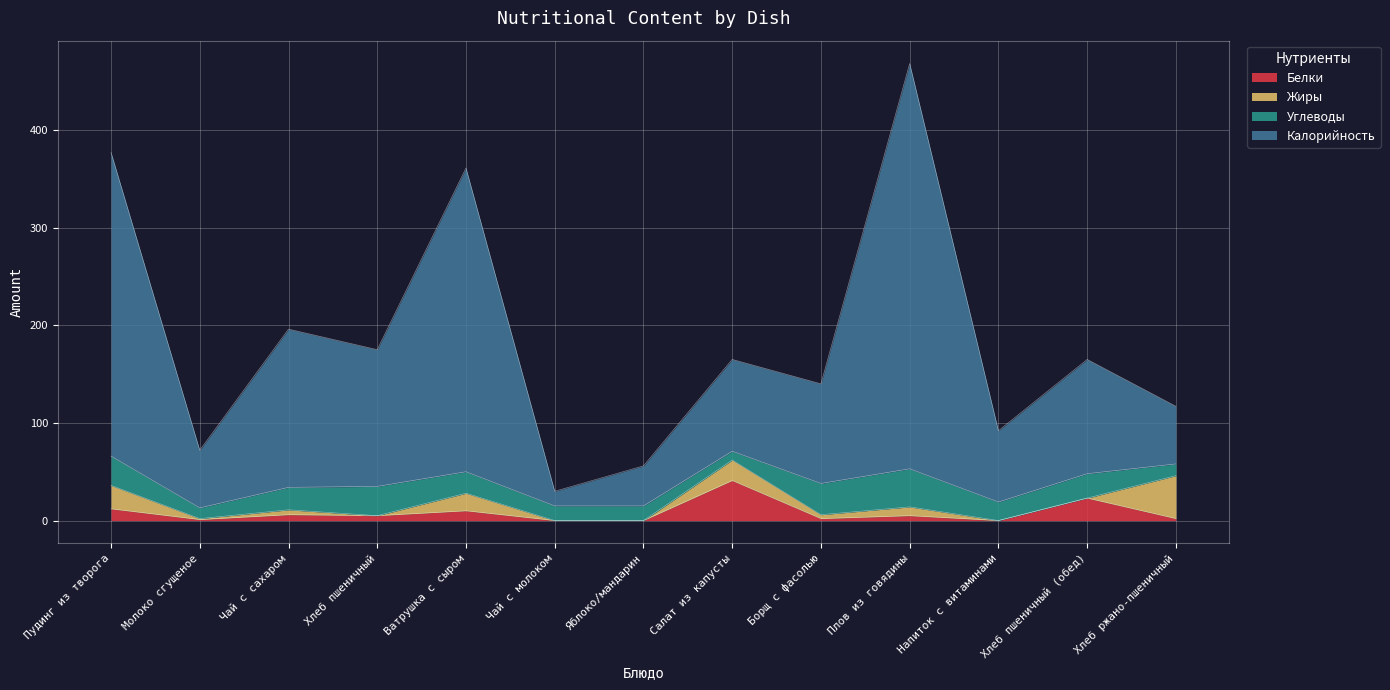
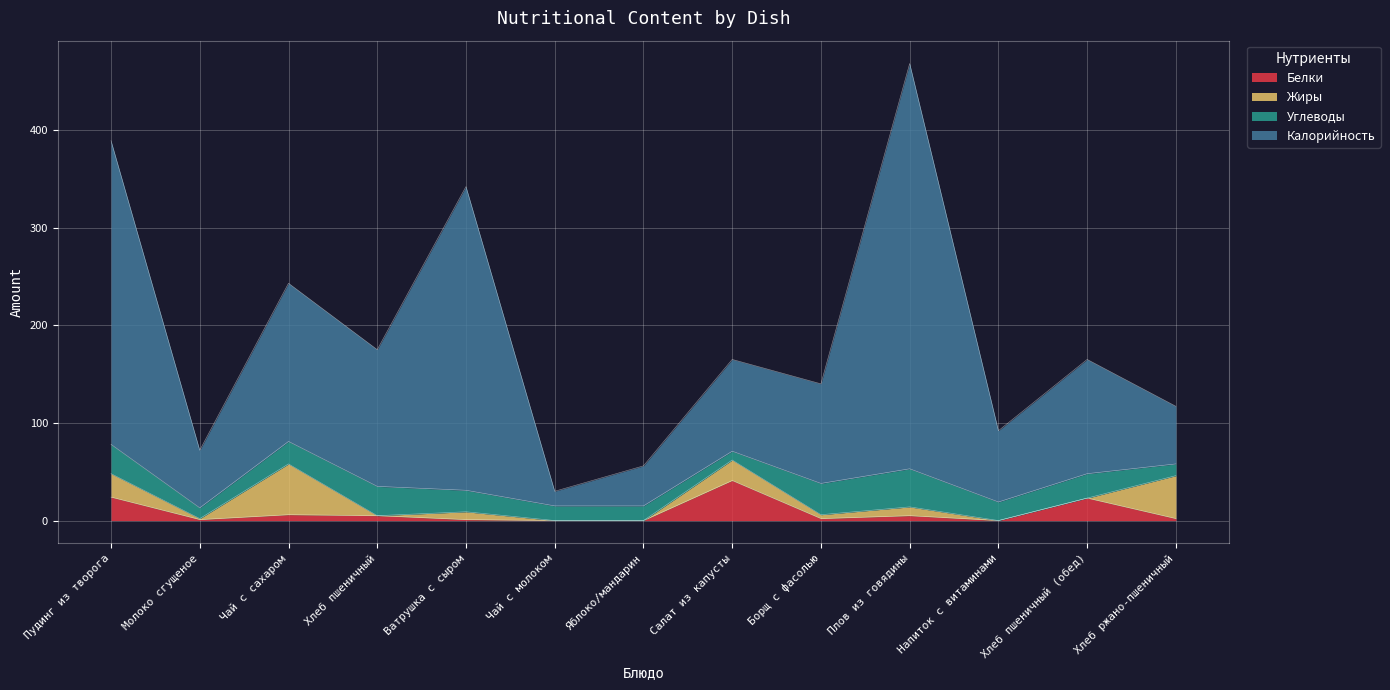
Белки, Пудинг из творога: 10 -> 20
Жиры, Чай с сахаром: 10 -> 50
Белки, Ватрушка с сыром: 10 -> 0
Жиры, Ватрушка с сыром: 20 -> 10
